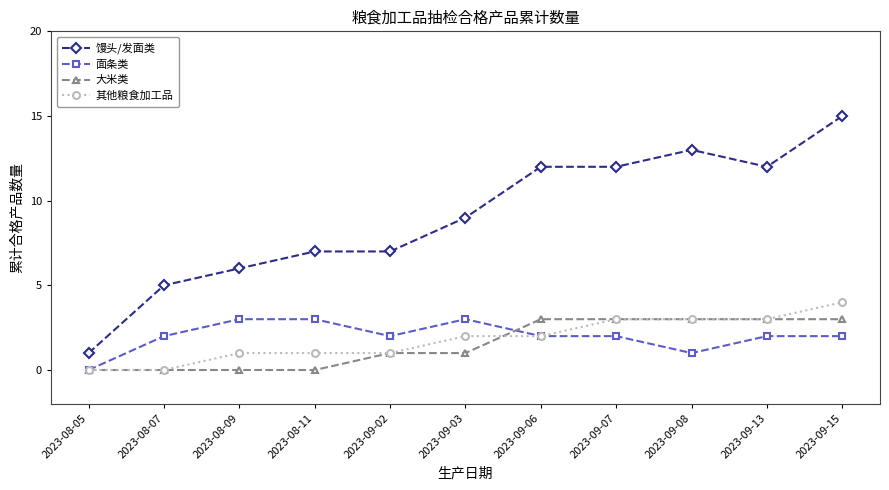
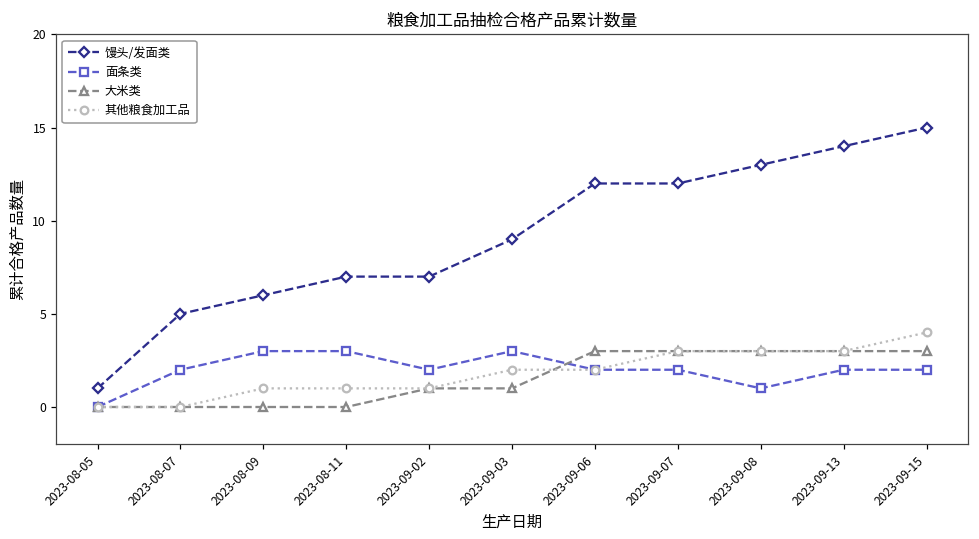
馒头/发面类, 2023-09-13: 12 -> 14
